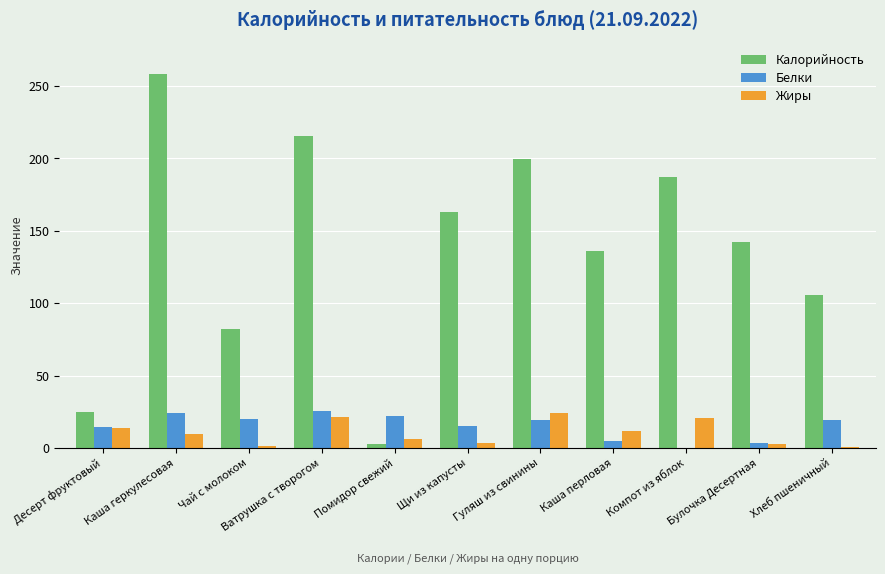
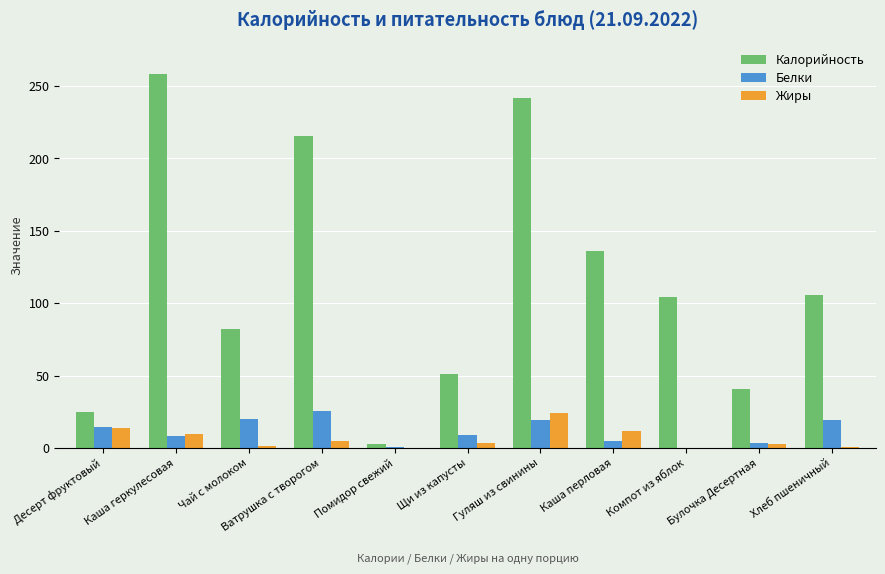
Белки, Каша геркулесовая: 24 -> 8
Жиры, Ватрушка с творогом: 22 -> 5
Белки, Помидор свежий: 22 -> 0
Жиры, Помидор свежий: 6 -> 0
Калорийность, Щи из капусты: 163 -> 51
Белки, Щи из капусты: 15 -> 9
Калорийность, Гуляш из свинины: 200 -> 242
Калорийность, Компот из яблок: 187 -> 104
Жиры, Компот из яблок: 20 -> 0
Калорийность, Булочка Десертная: 142 -> 41
